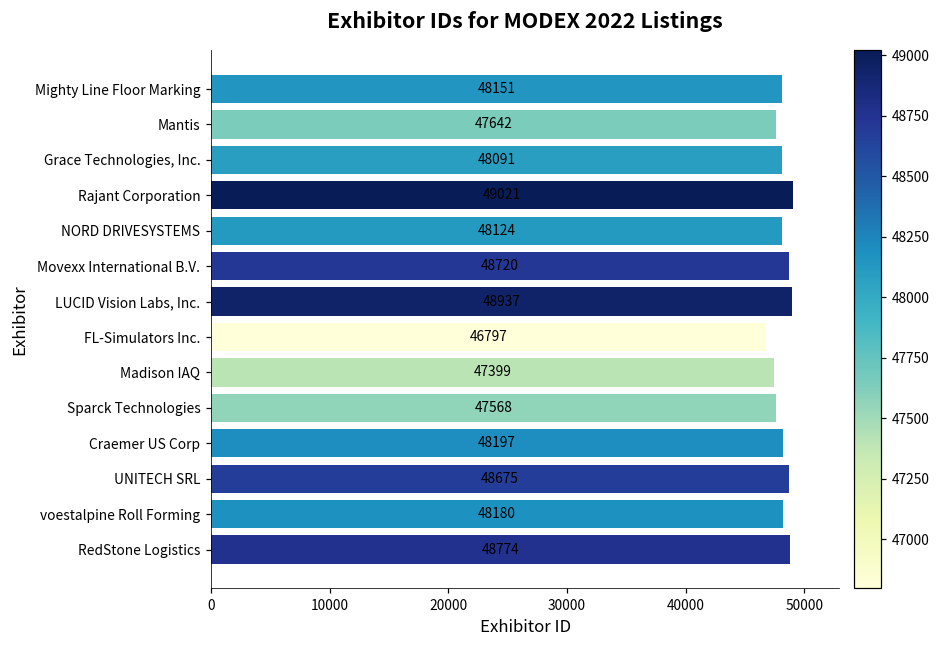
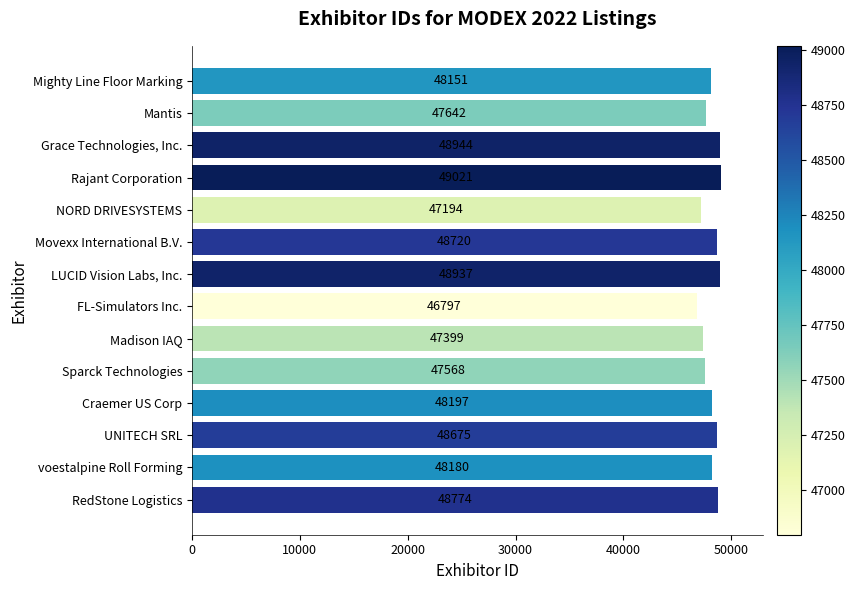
Grace Technologies, Inc.: 48091 -> 48944
NORD DRIVESYSTEMS: 48124 -> 47194
